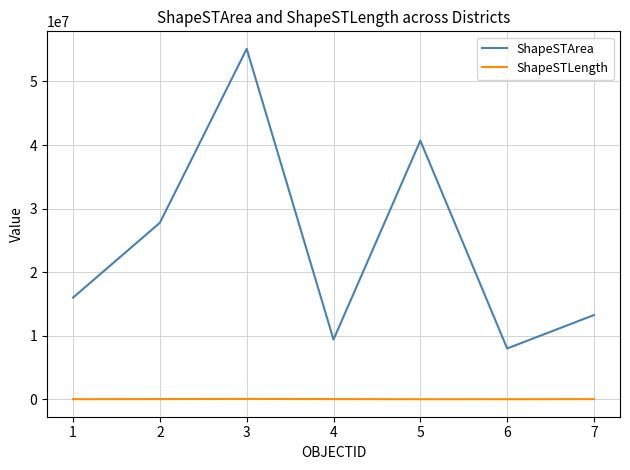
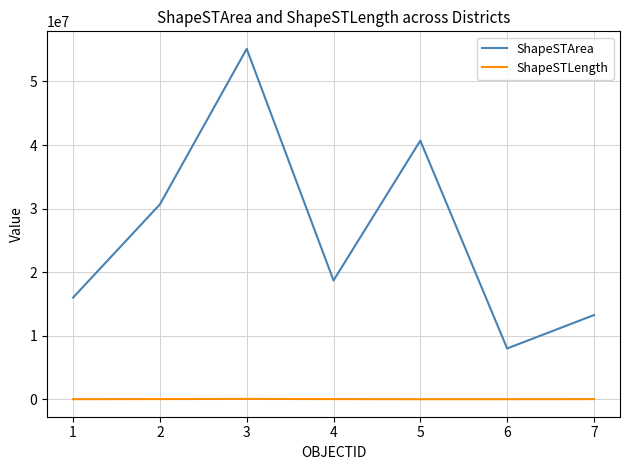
ShapeSTArea, 2: 28000000 -> 31000000
ShapeSTArea, 4: 9000000 -> 19000000
